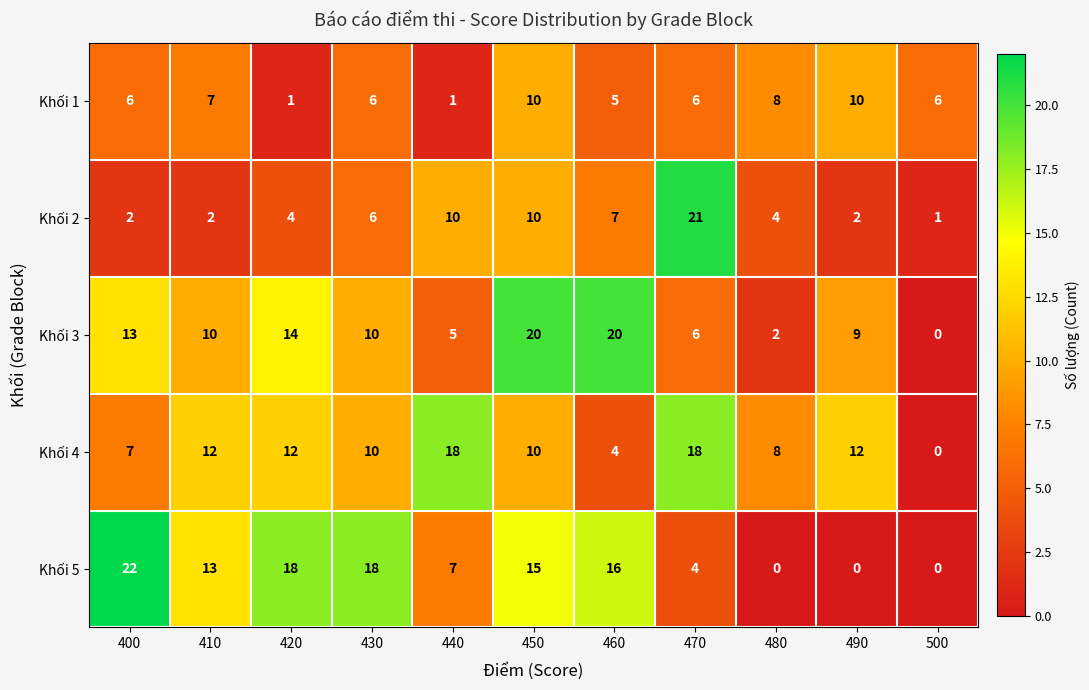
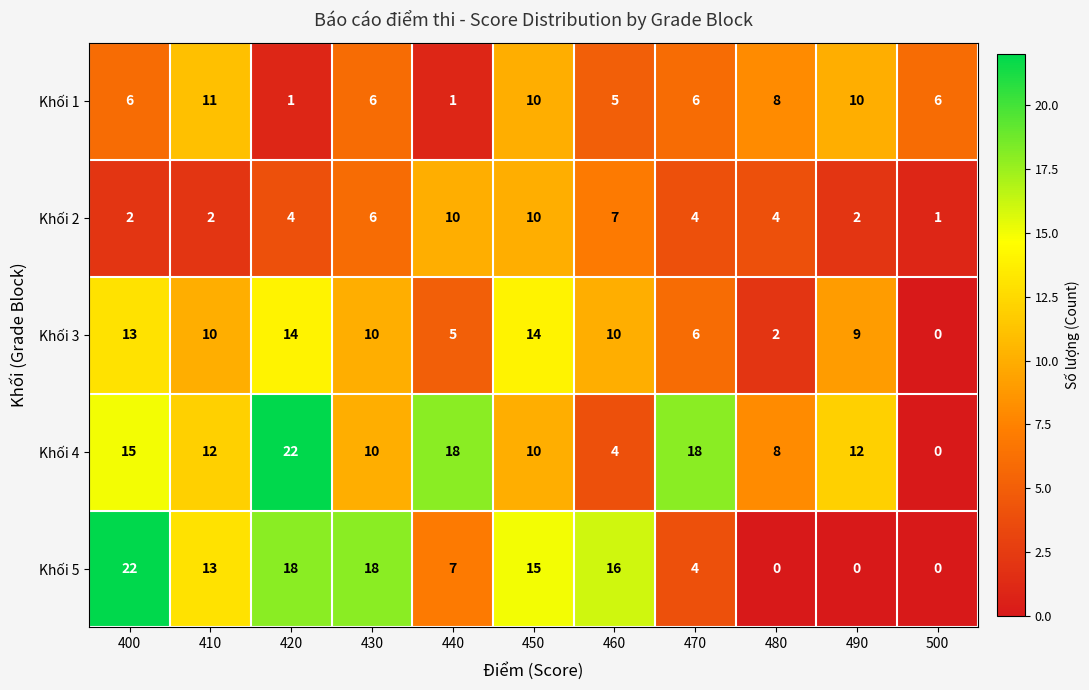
Khối 1, 410: 7 -> 11
Khối 2, 470: 21 -> 4
Khối 3, 450: 20 -> 14
Khối 3, 460: 20 -> 10
Khối 4, 400: 7 -> 15
Khối 4, 420: 12 -> 22
